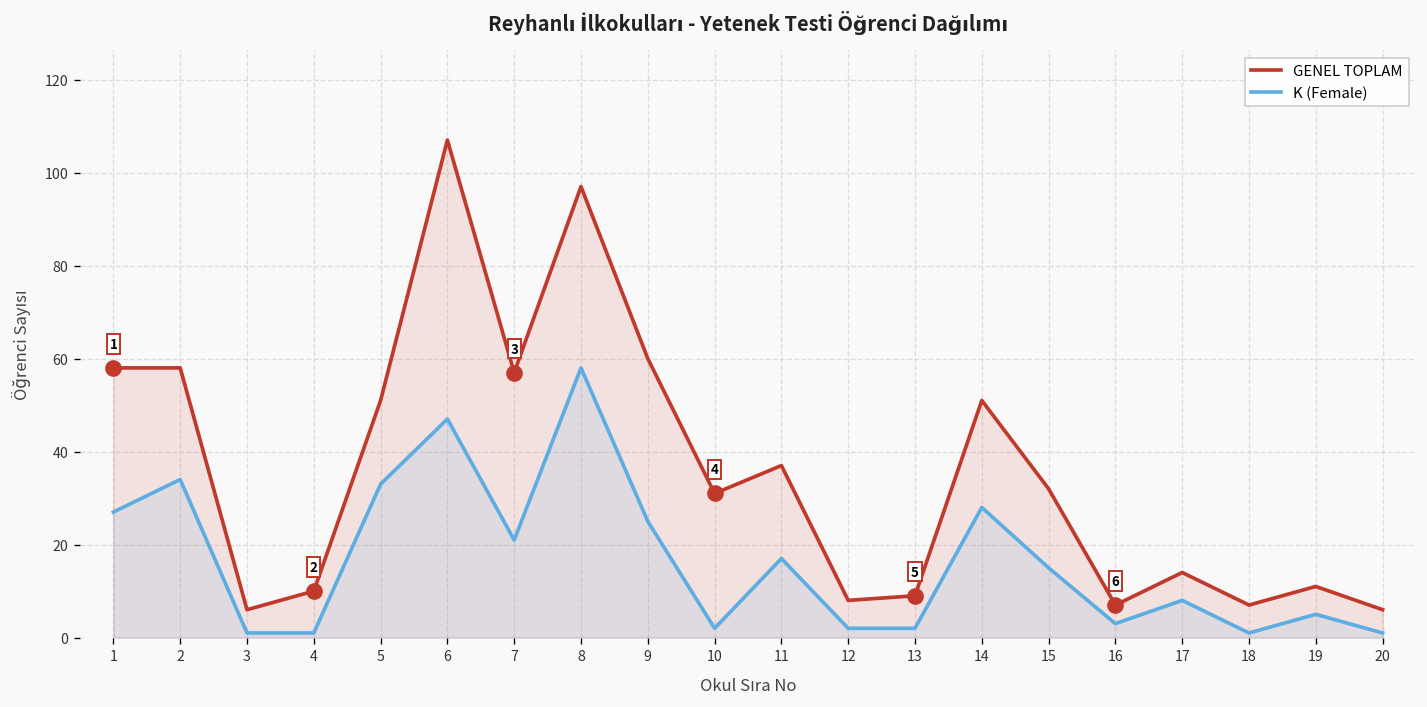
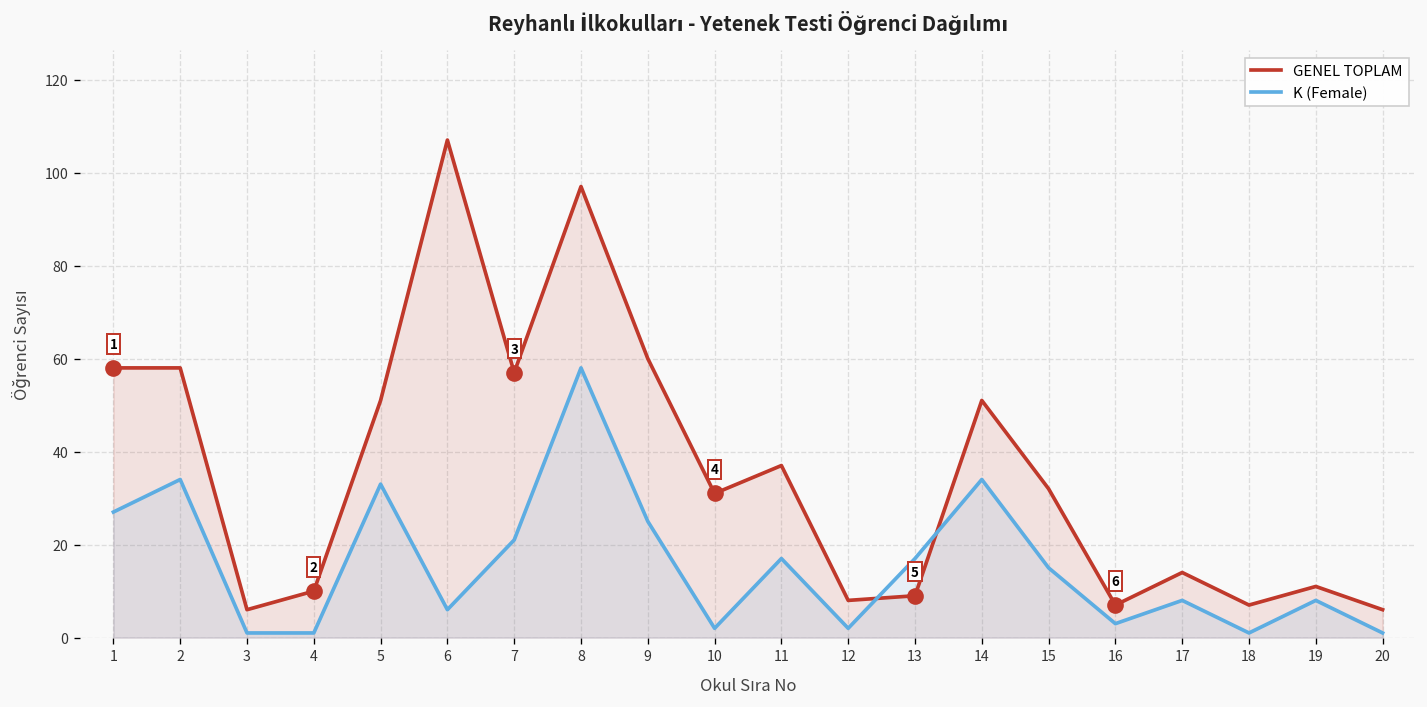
K (Female), 6: 47 -> 6
K (Female), 13: 2 -> 17
K (Female), 14: 28 -> 34
K (Female), 19: 5 -> 8
